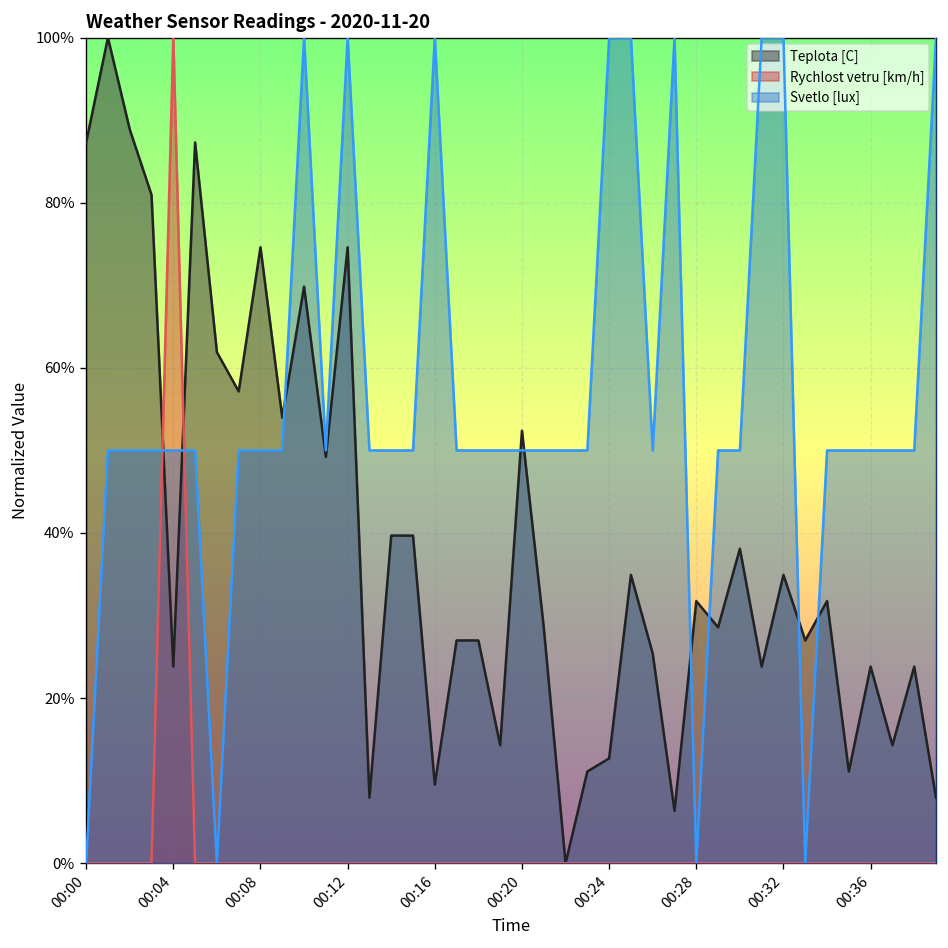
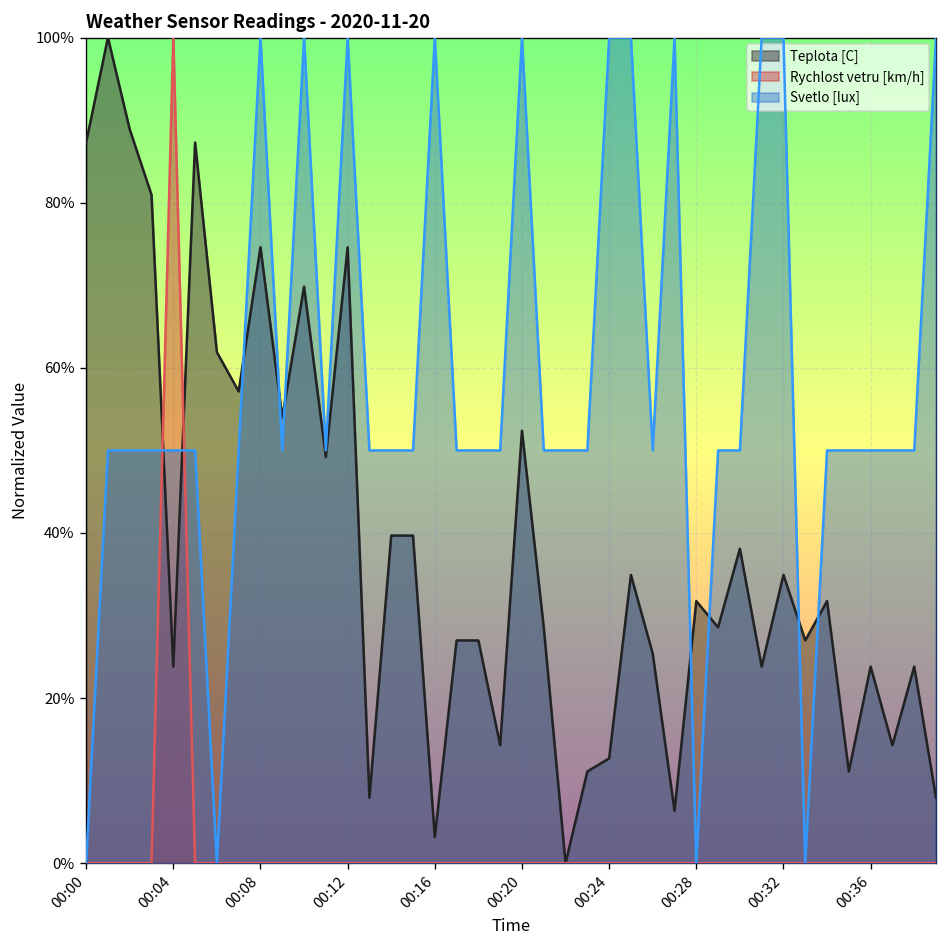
Svetlo [lux], 00:08: 50% -> 100%
Teplota [C], 00:16: 10% -> 3%
Svetlo [lux], 00:20: 50% -> 100%
